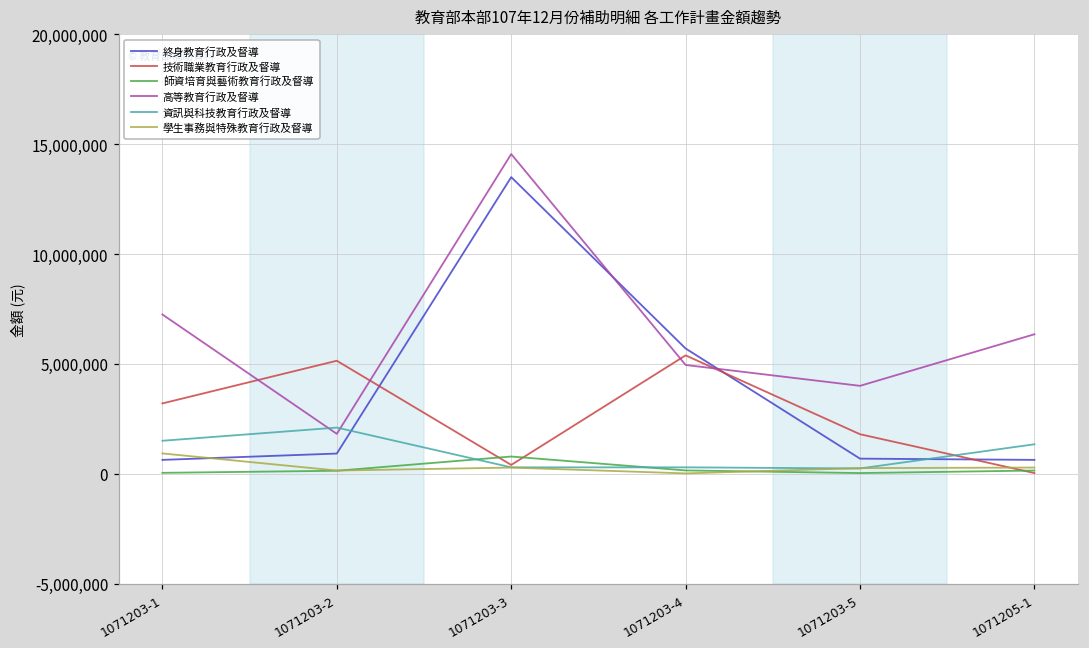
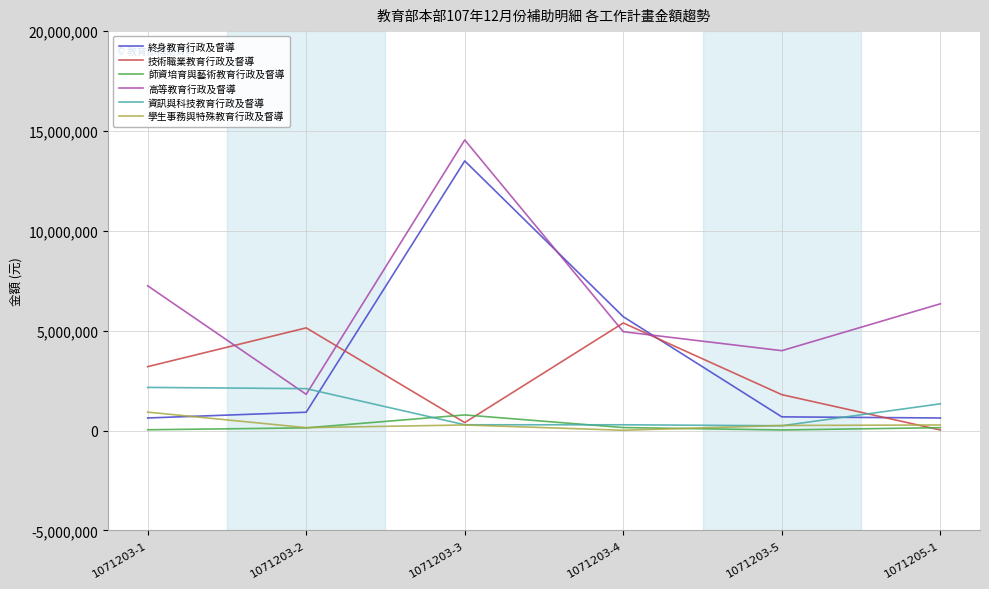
資訊與科技教育行政及督導, 1071203-1: 1,500,000 -> 2,200,000
